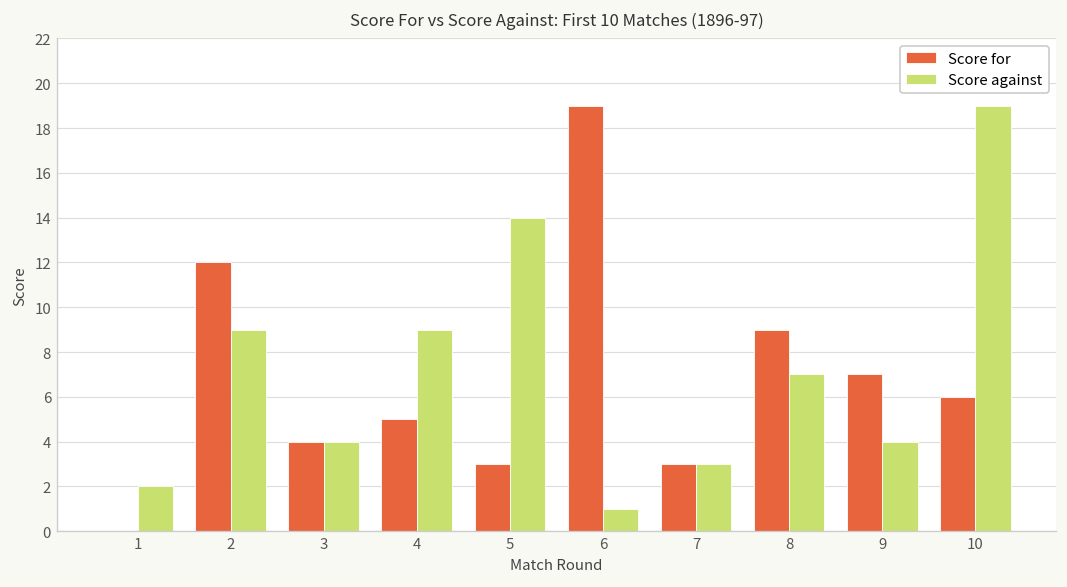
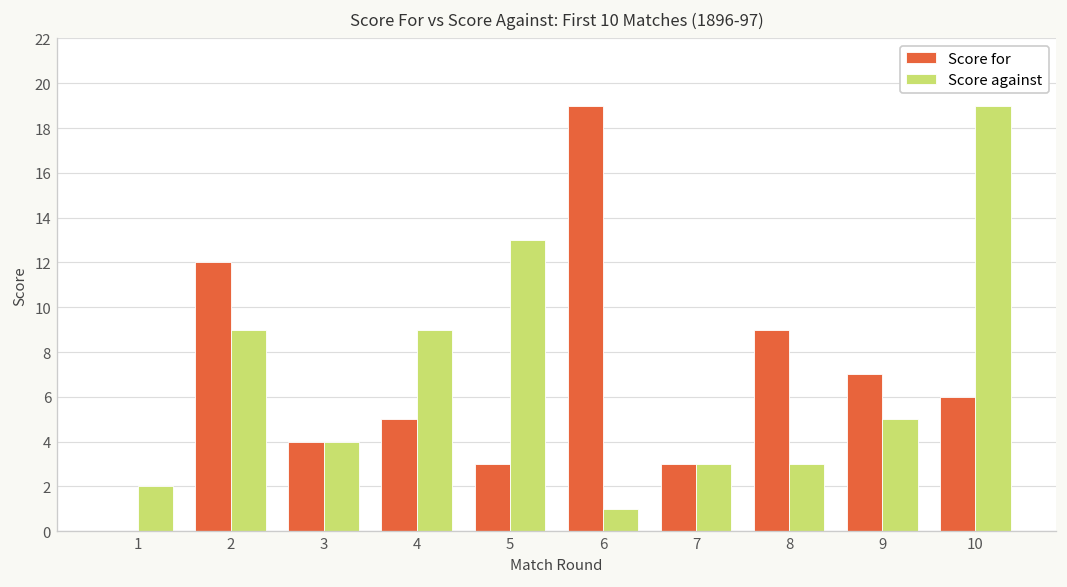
Score against, 5: 14 -> 13
Score against, 8: 7 -> 3
Score against, 9: 4 -> 5
